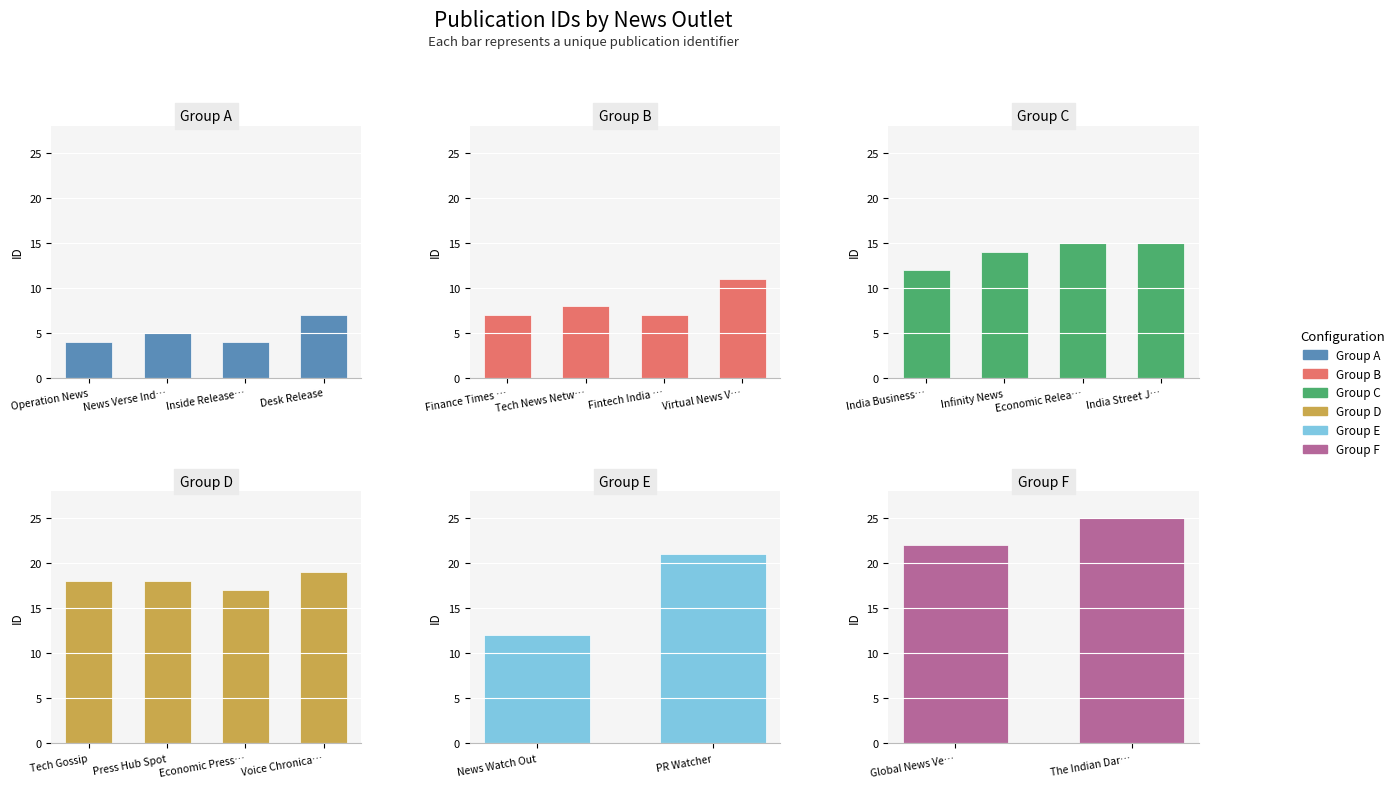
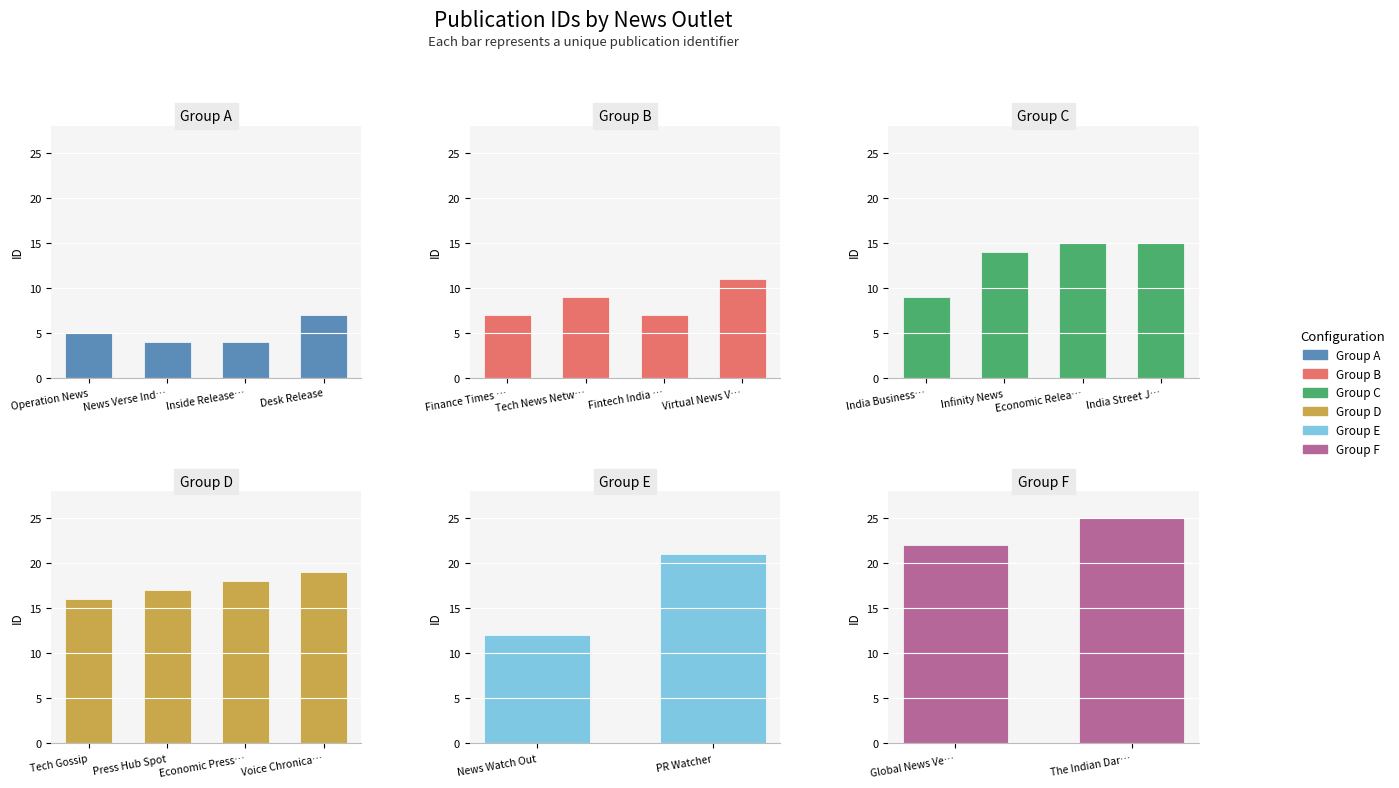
Group A, Operation News: 4 -> 5
Group A, News Verse Ind…: 5 -> 4
Group B, Tech News Netw…: 8 -> 9
Group C, India Business…: 12 -> 9
Group D, Tech Gossip: 18 -> 16
Group D, Press Hub Spot: 18 -> 17
Group D, Economic Press…: 17 -> 18
